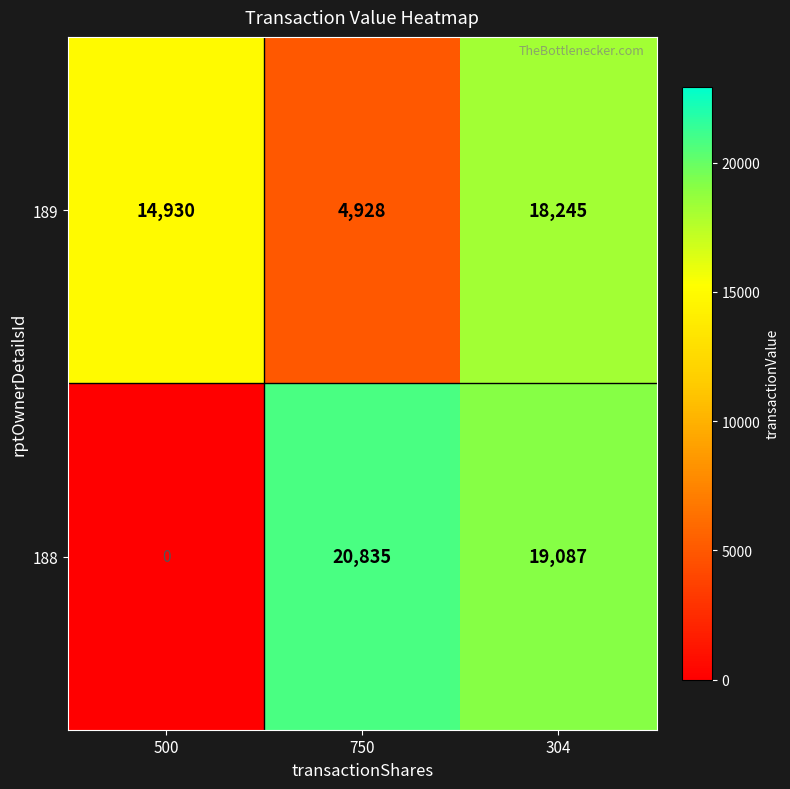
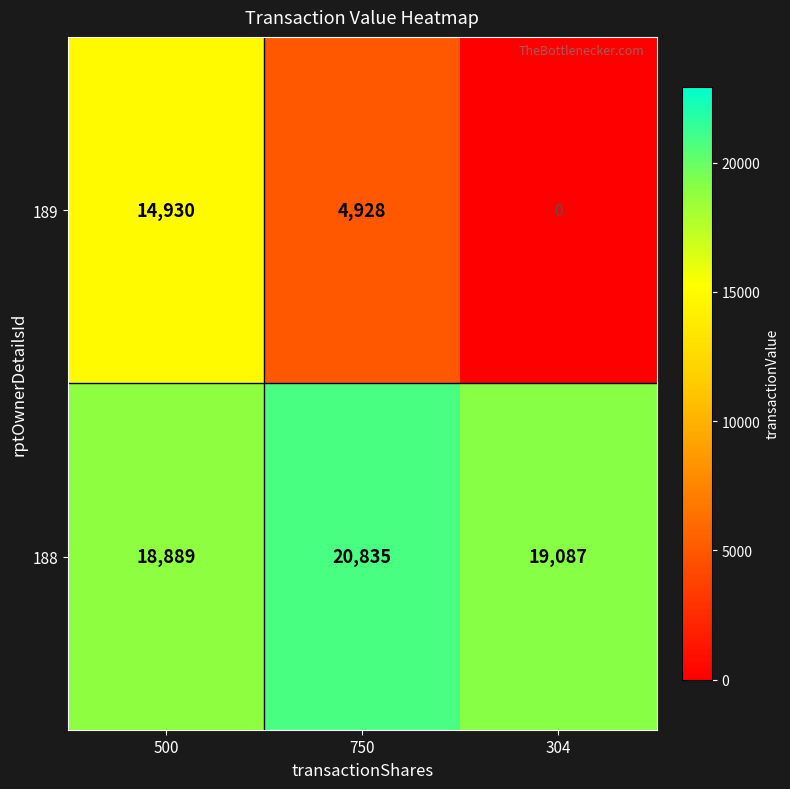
189, 304: 18,245 -> 0
188, 500: 0 -> 18,889
